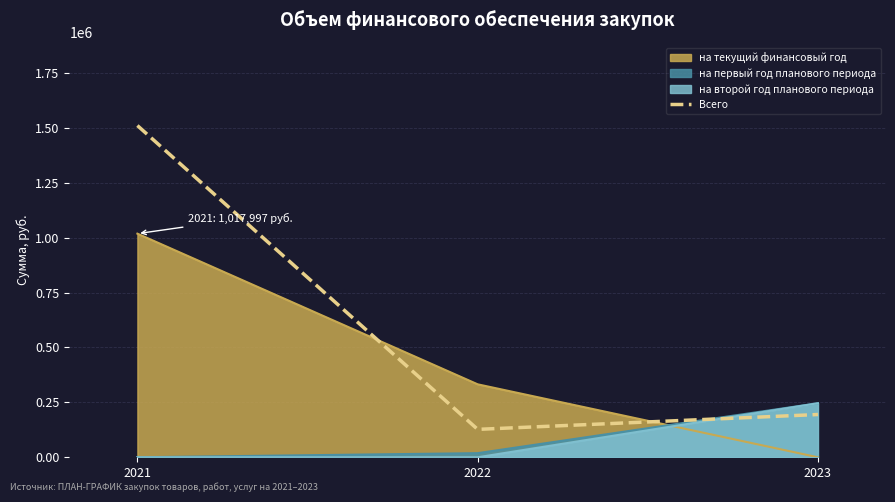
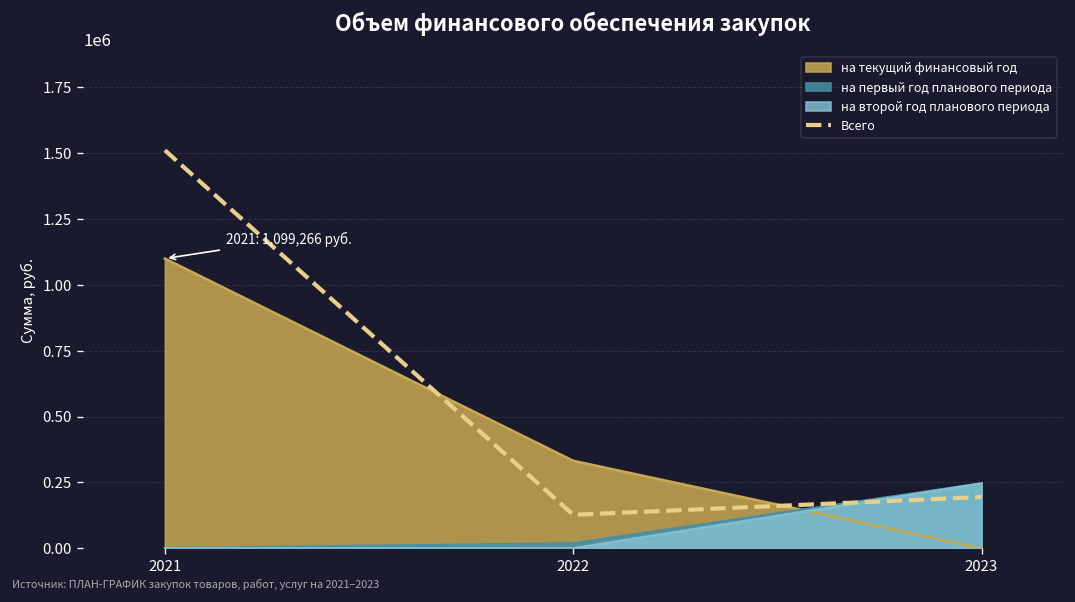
на текущий финансовый год, 2021: 1,017,997 -> 1,099,266
